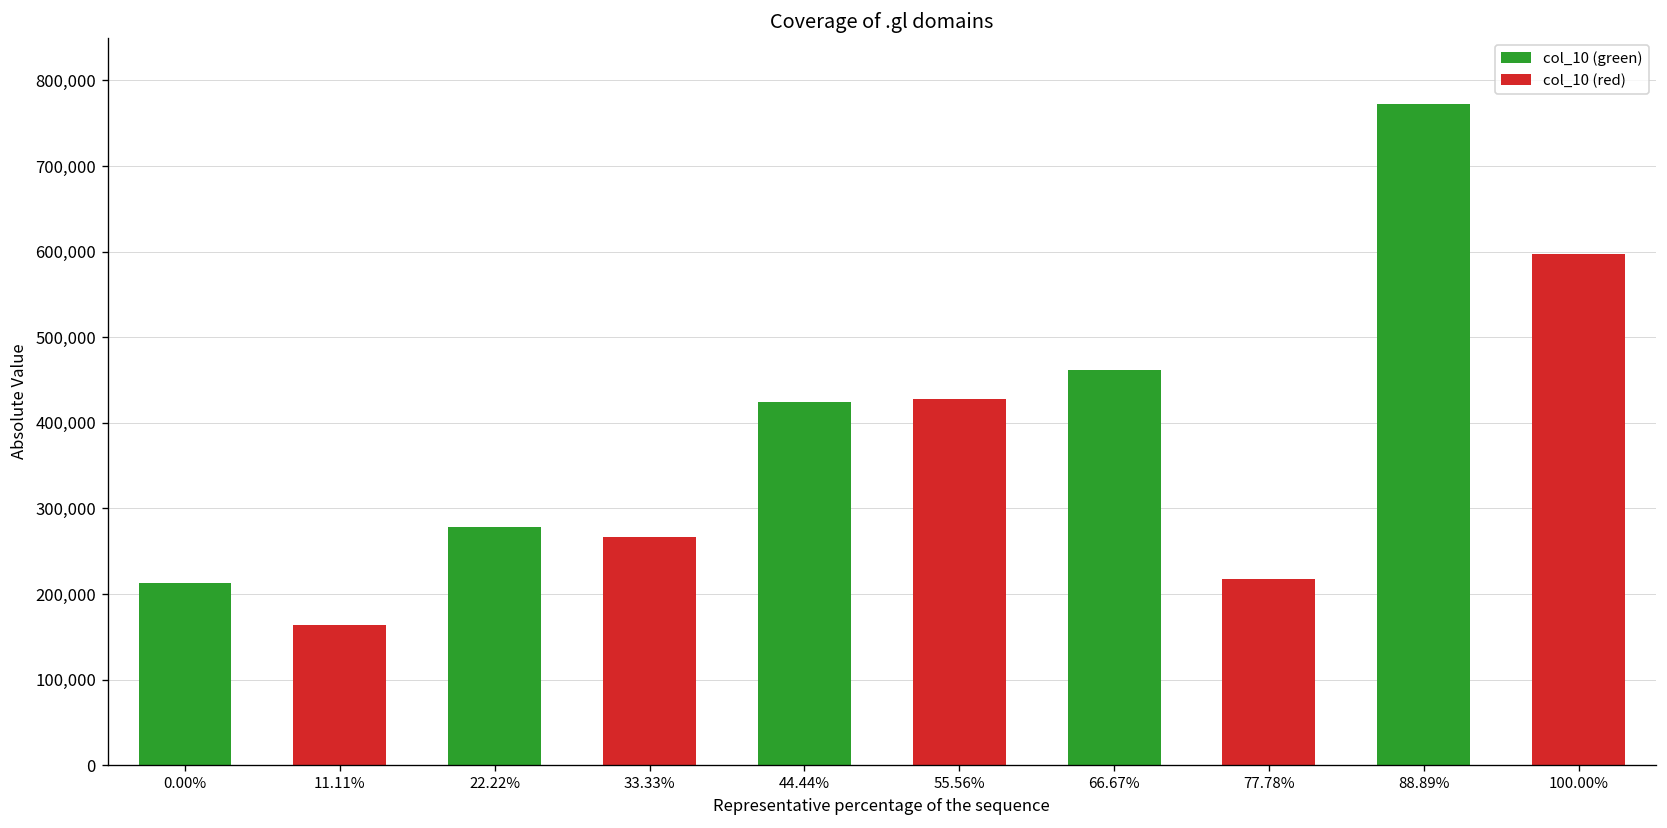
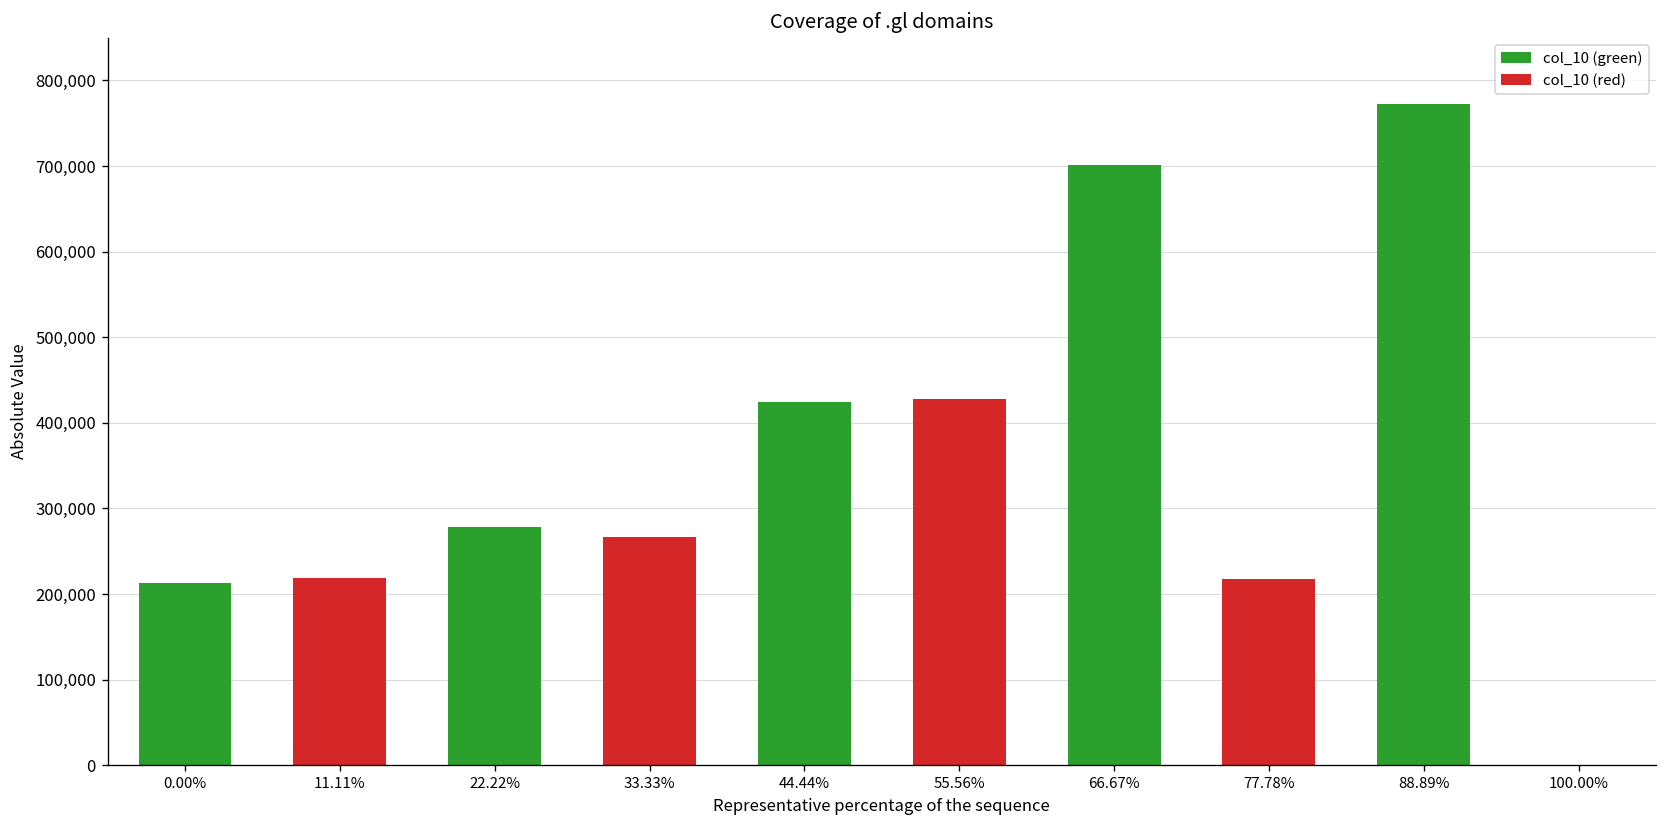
col_10 (red), 11.11%: 160,000 -> 220,000
col_10 (green), 66.67%: 460,000 -> 700,000
col_10 (red), 100.00%: 600,000 -> 0
